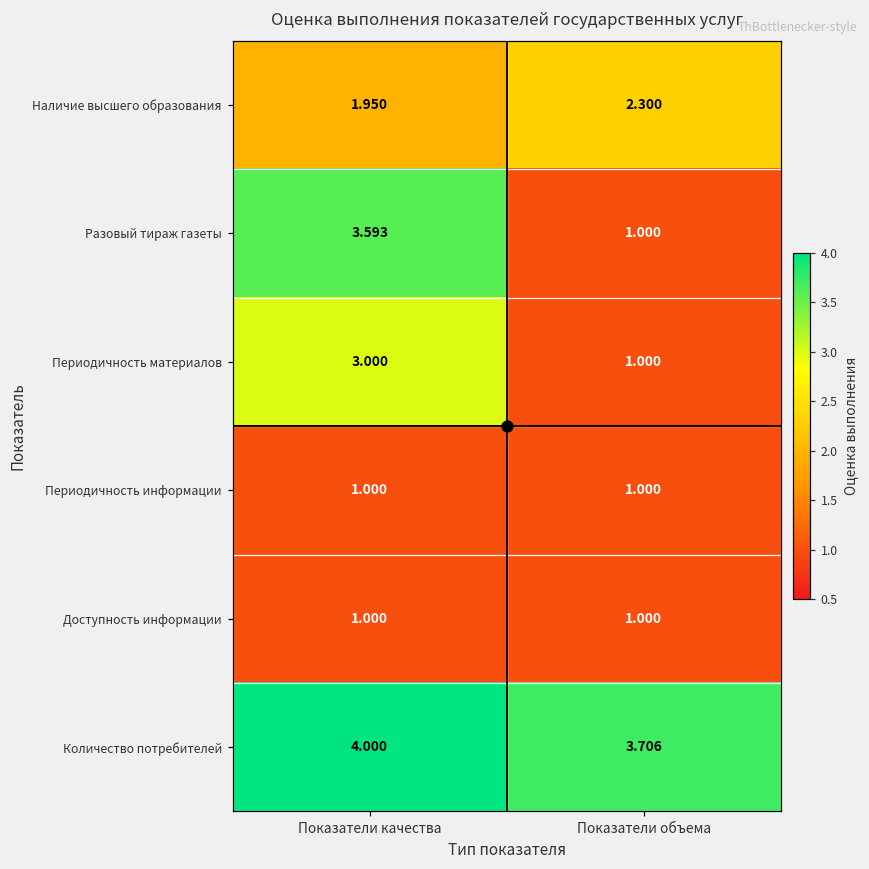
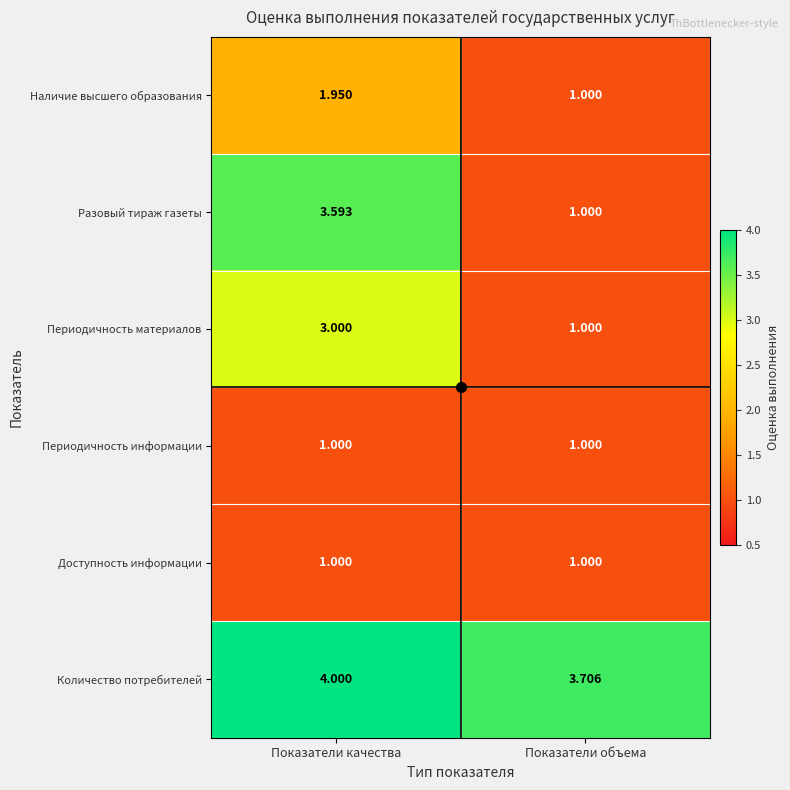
Наличие высшего образования, Показатели объема: 2.300 -> 1.000
